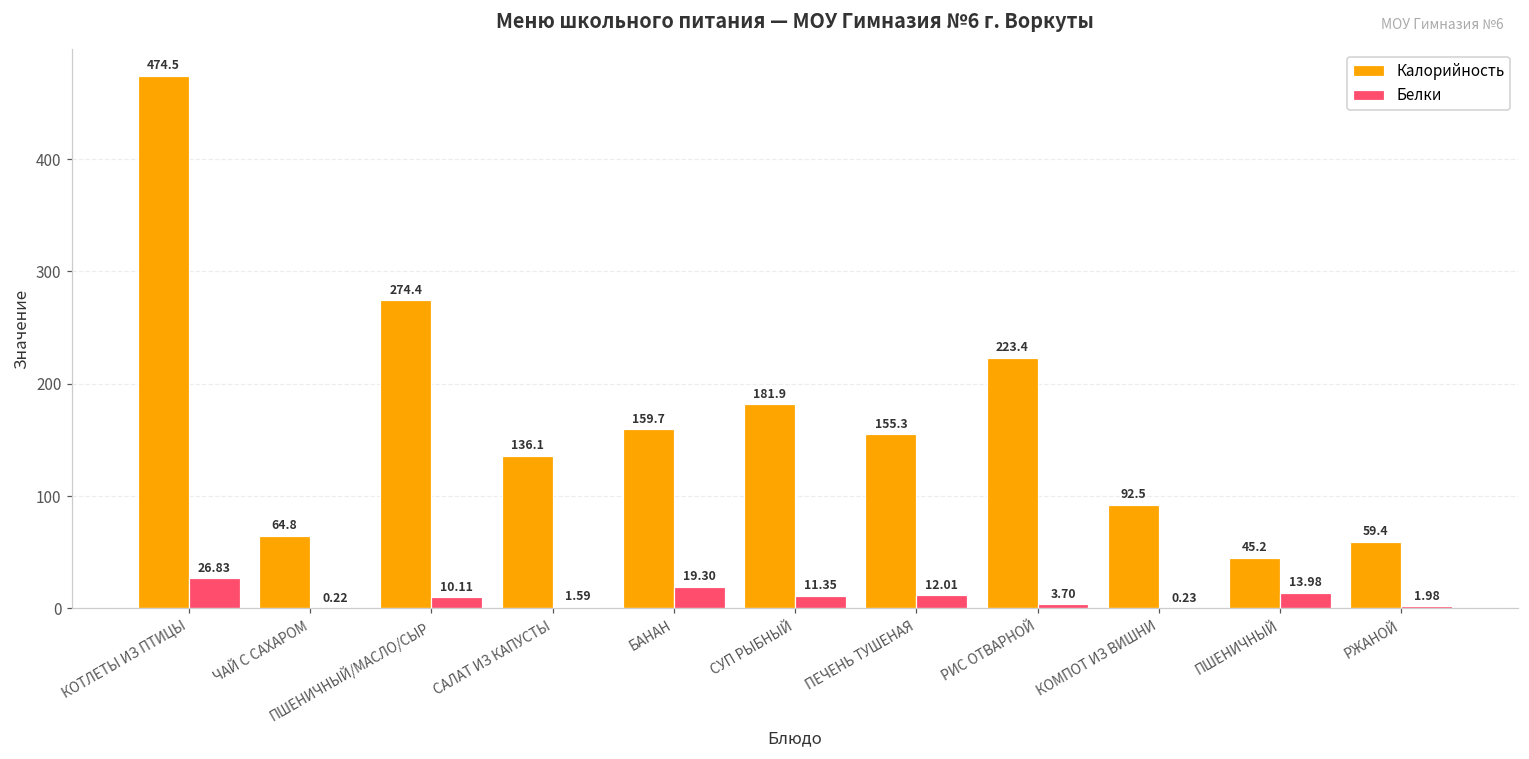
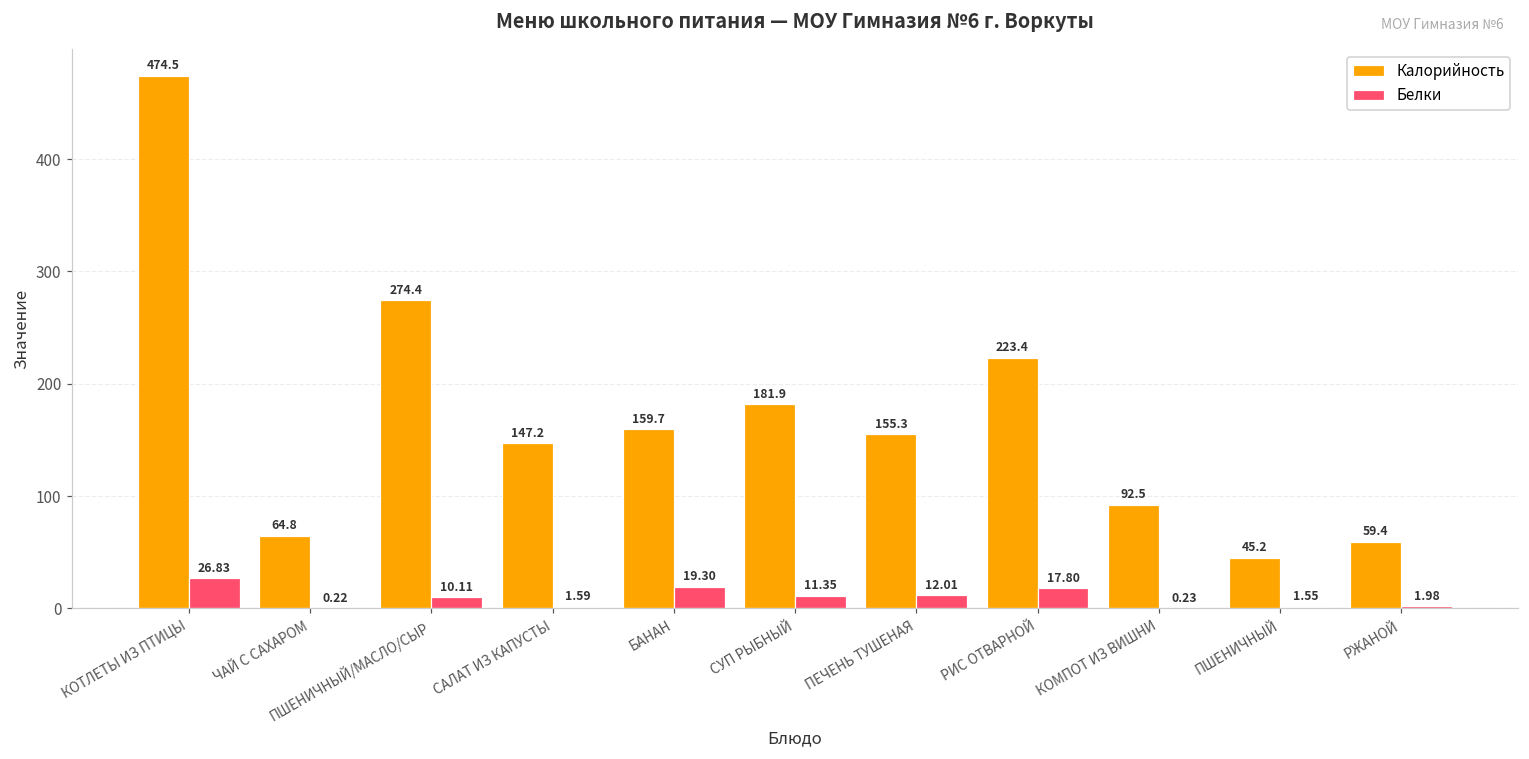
Калорийность, САЛАТ ИЗ КАПУСТЫ: 136.1 -> 147.2
Белки, РИС ОТВАРНОЙ: 3.70 -> 17.80
Белки, ПШЕНИЧНЫЙ: 13.98 -> 1.55
